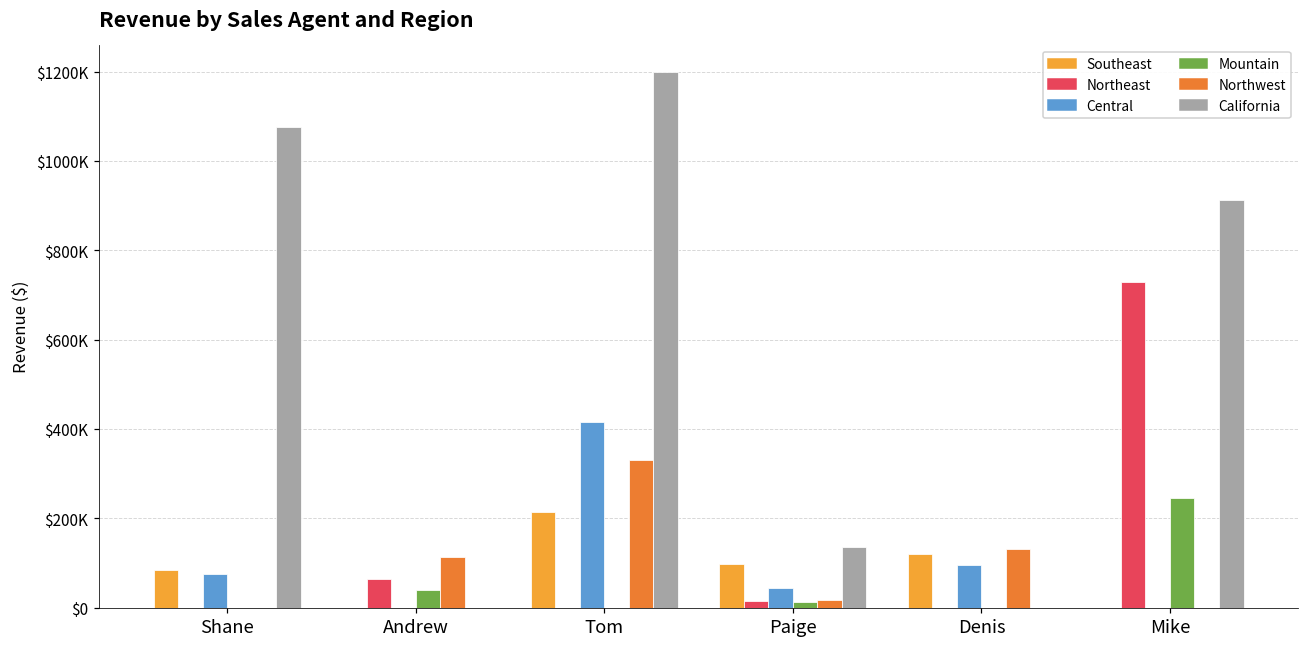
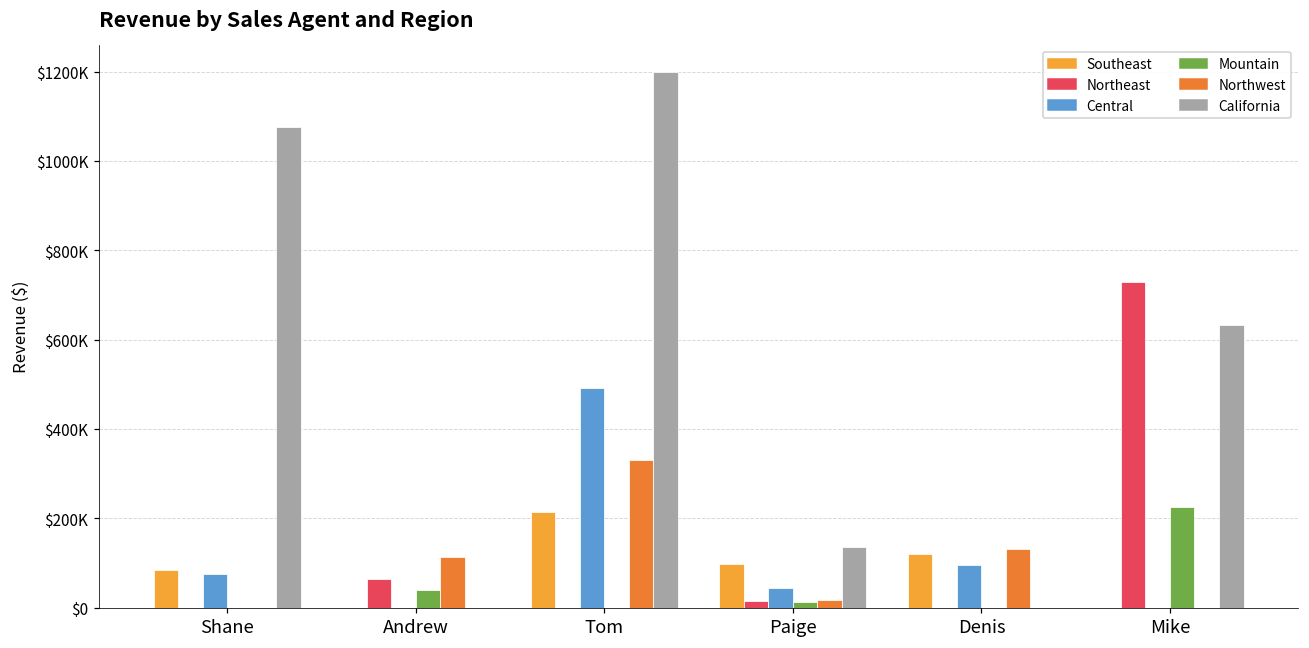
Central, Tom: $420000 -> $490000
Mountain, Mike: $250000 -> $220000
California, Mike: $910000 -> $630000
